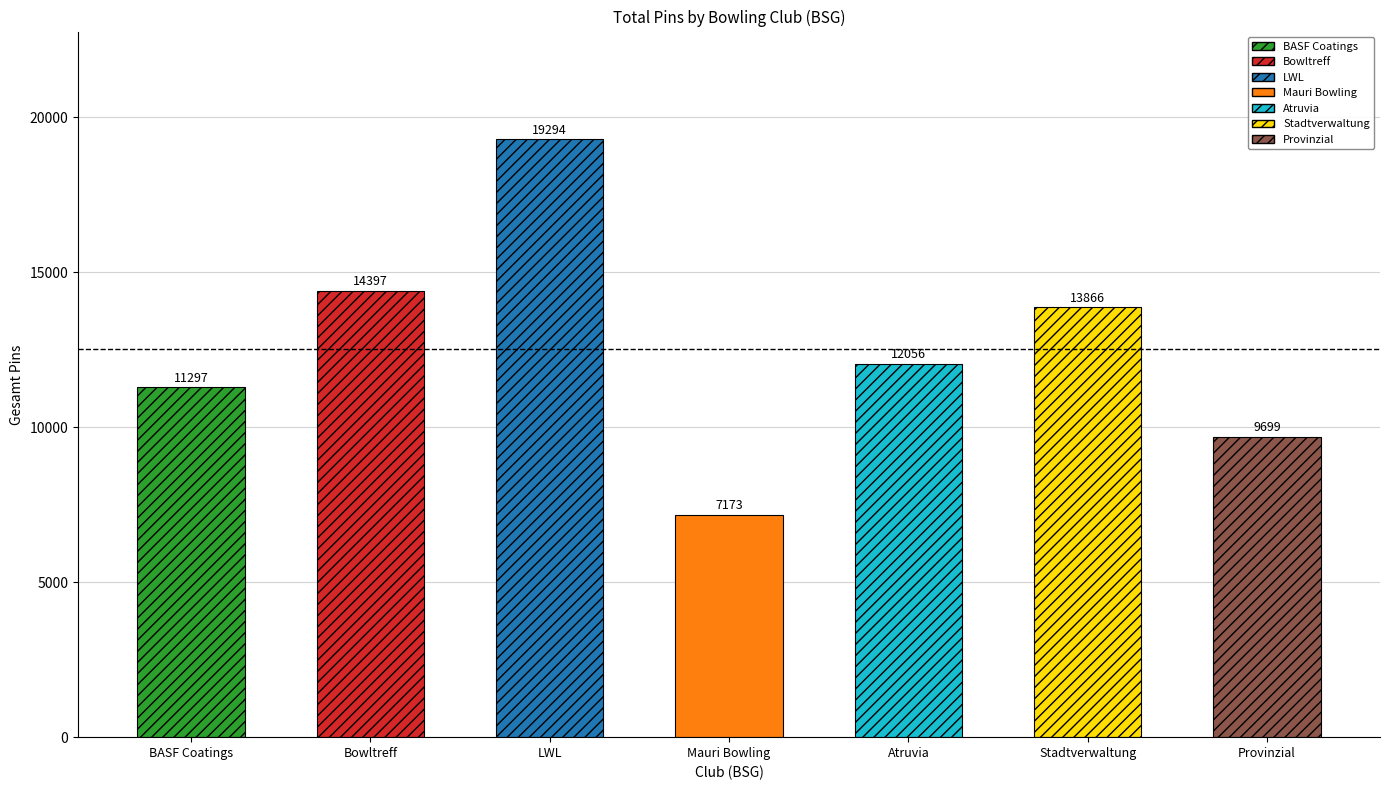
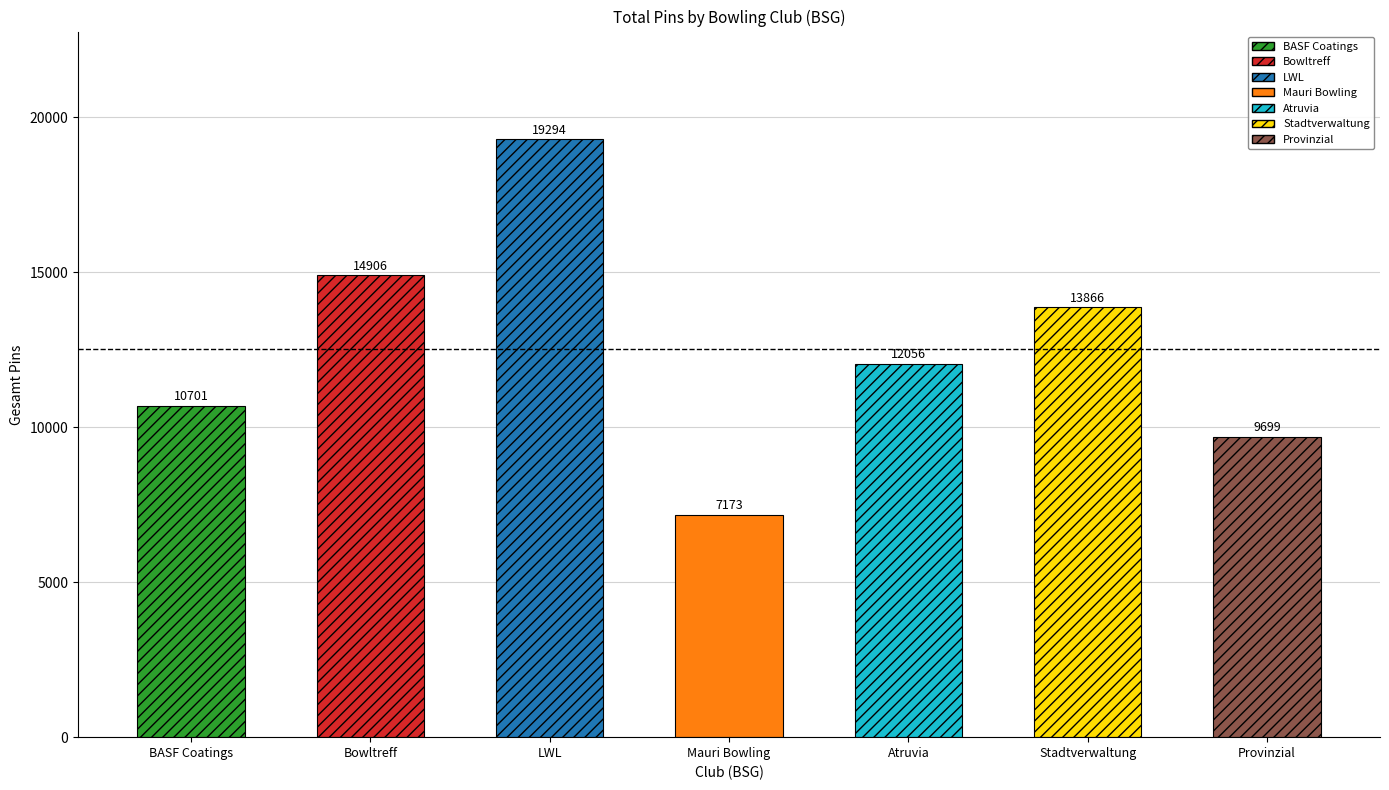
BASF Coatings: 11297 -> 10701
Bowltreff: 14397 -> 14906
